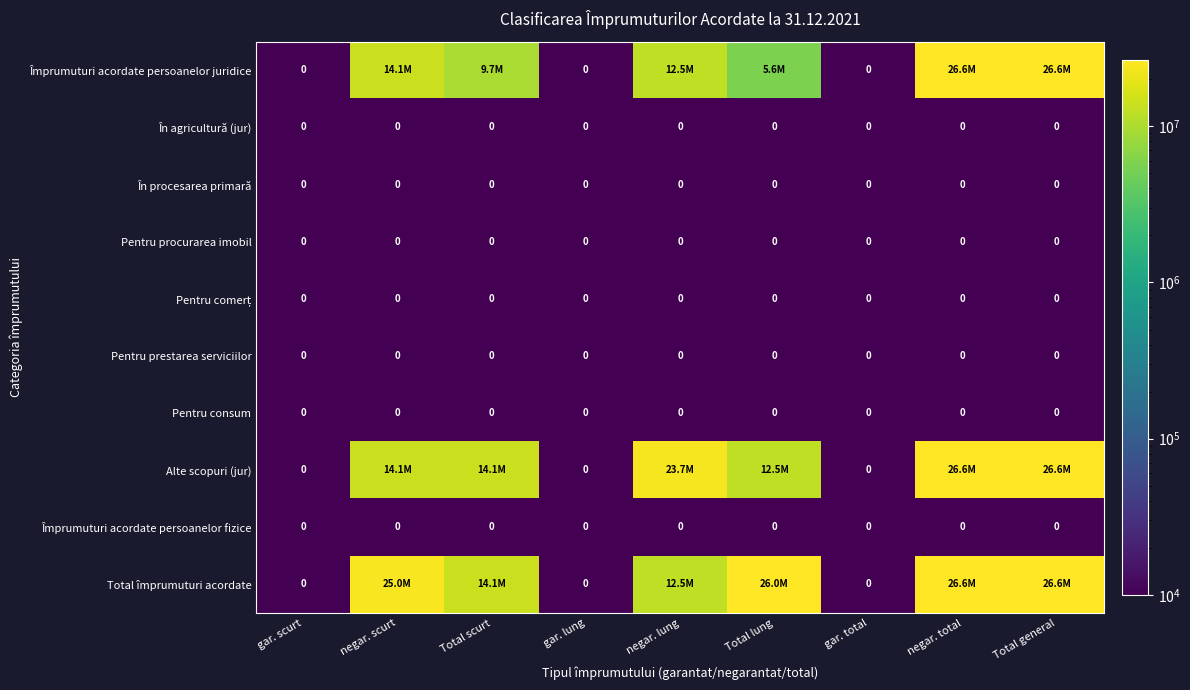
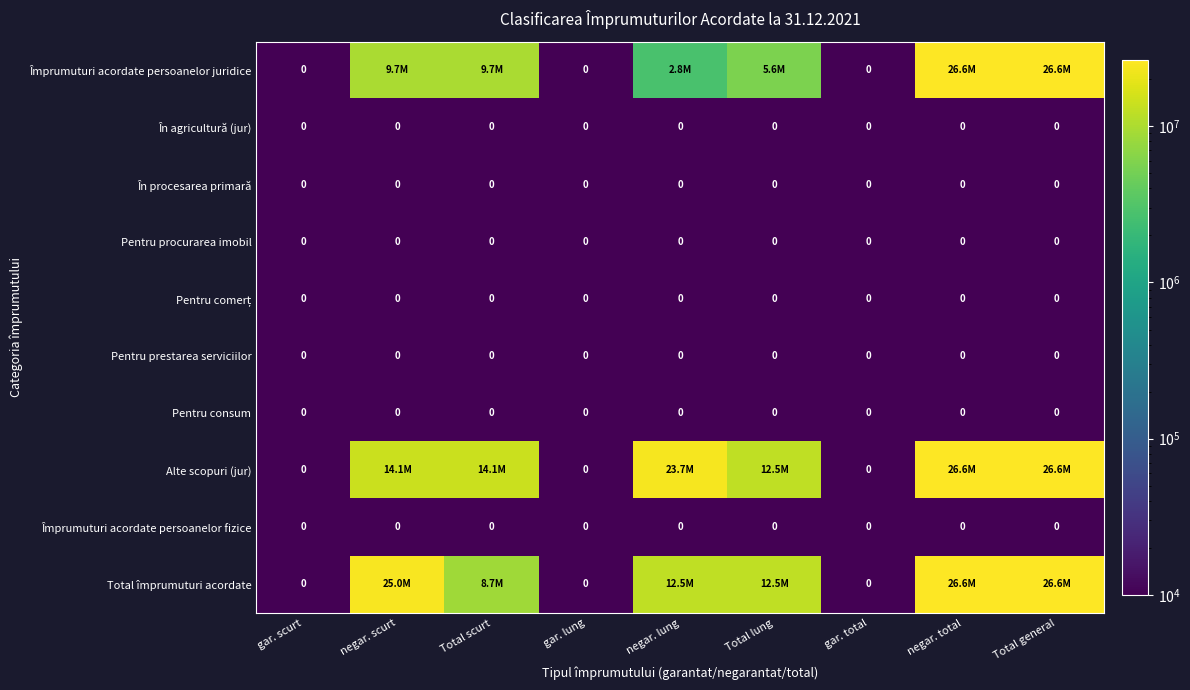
Împrumuturi acordate persoanelor juridice, negar. scurt: 14.1M -> 9.7M
Împrumuturi acordate persoanelor juridice, negar. lung: 12.5M -> 2.8M
Total împrumuturi acordate, Total scurt: 14.1M -> 8.7M
Total împrumuturi acordate, Total lung: 26.0M -> 12.5M
